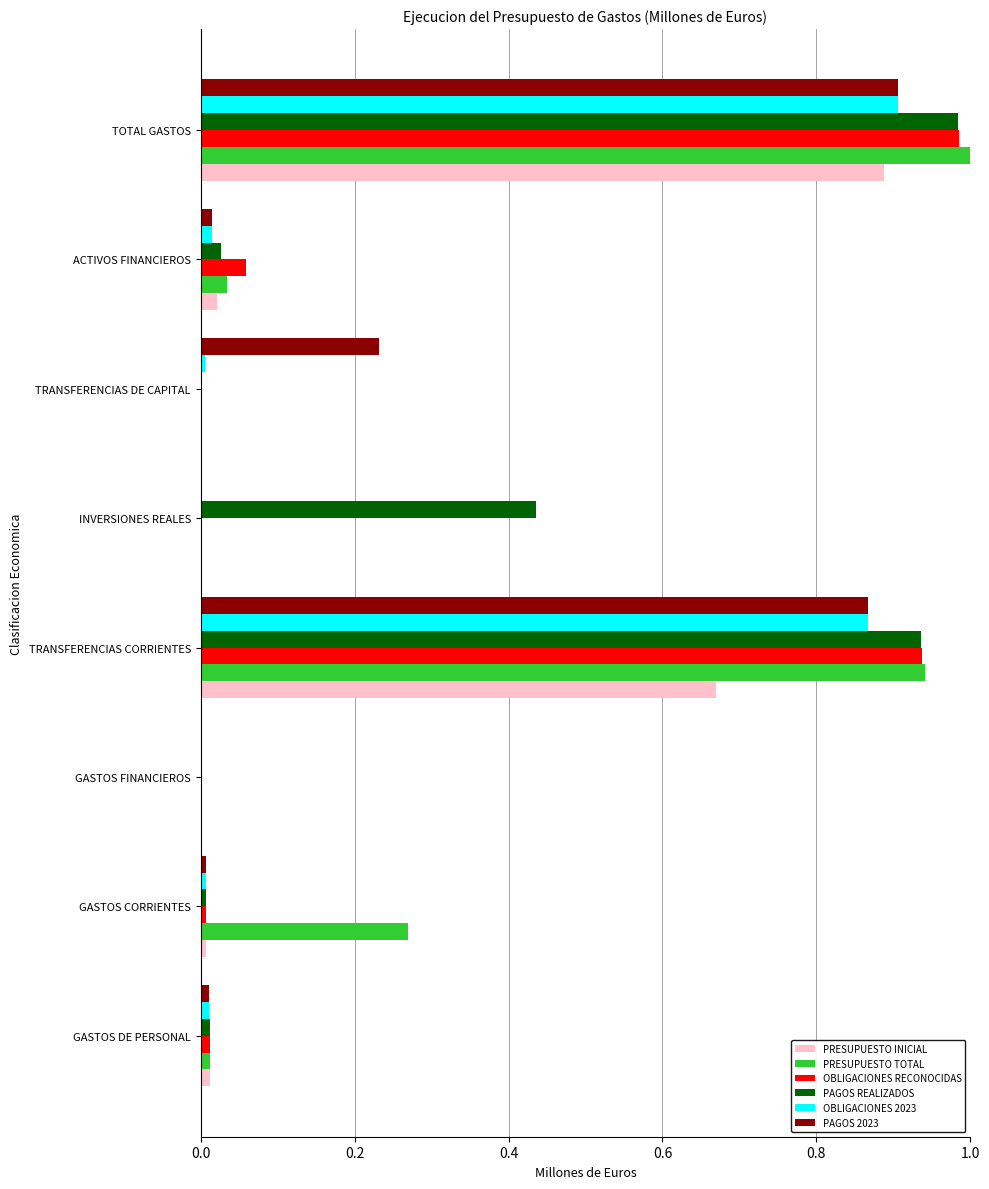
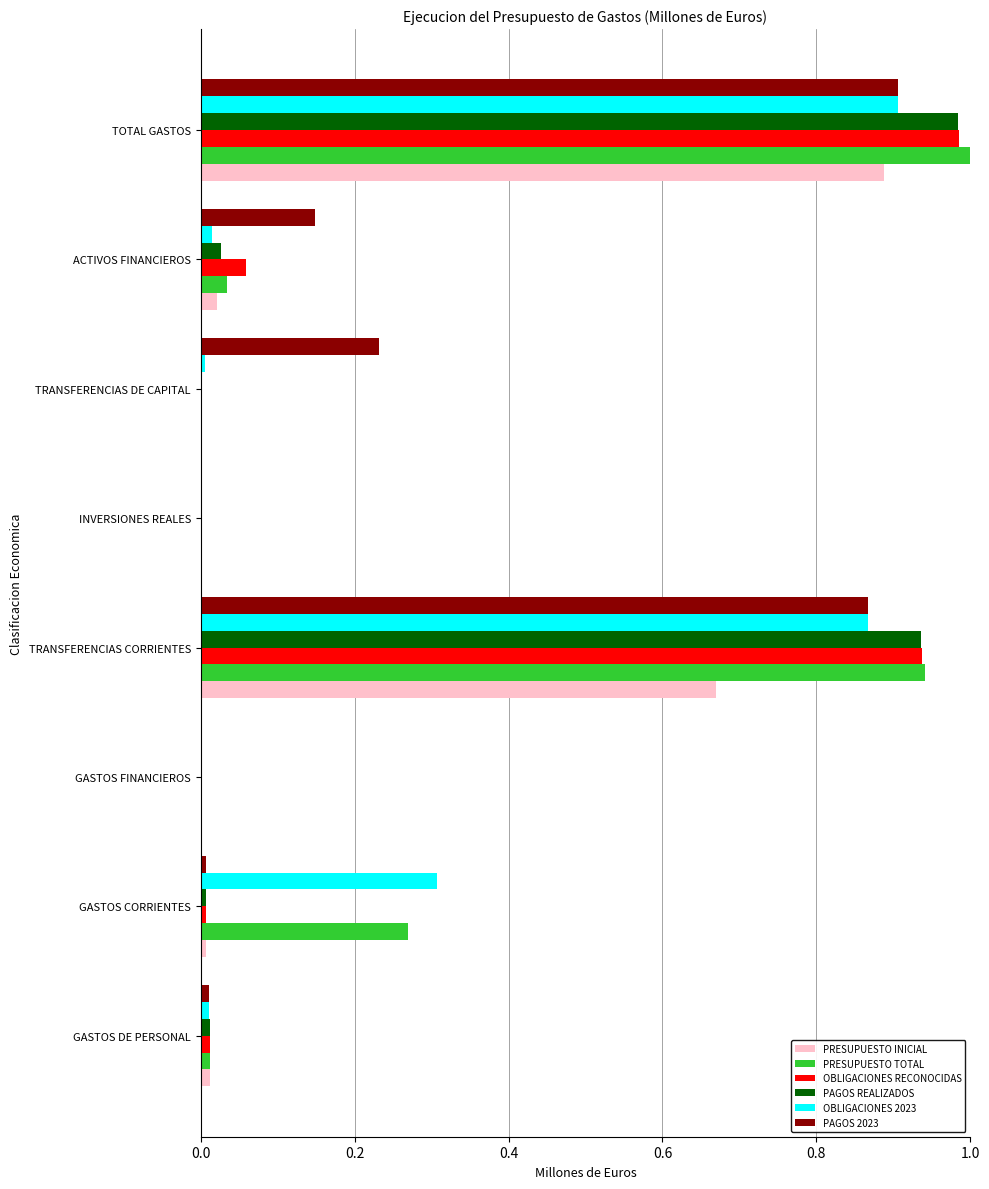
PAGOS 2023, ACTIVOS FINANCIEROS: 0.01 -> 0.15
PAGOS REALIZADOS, INVERSIONES REALES: 0.44 -> 0.00
OBLIGACIONES 2023, GASTOS CORRIENTES: 0.01 -> 0.31
